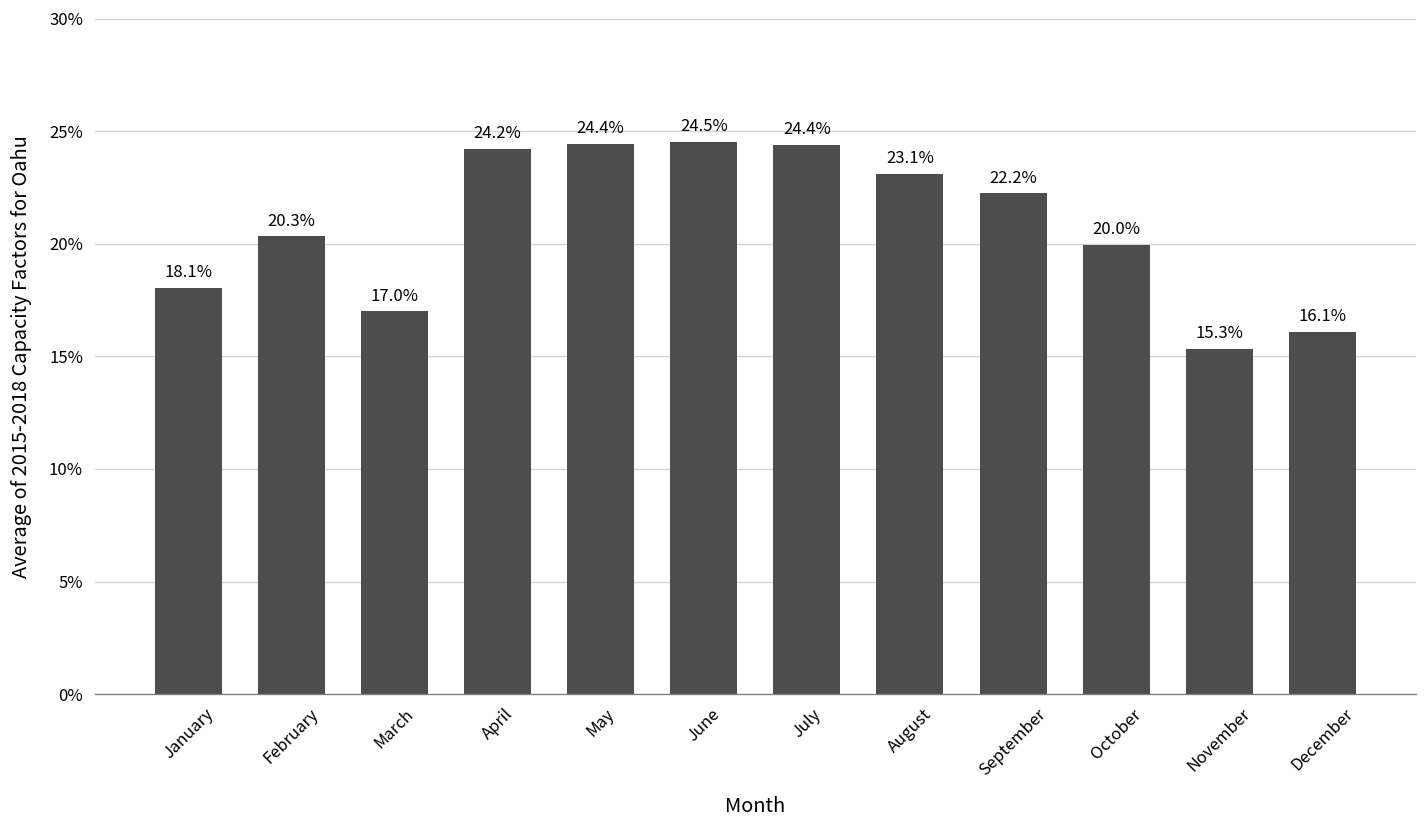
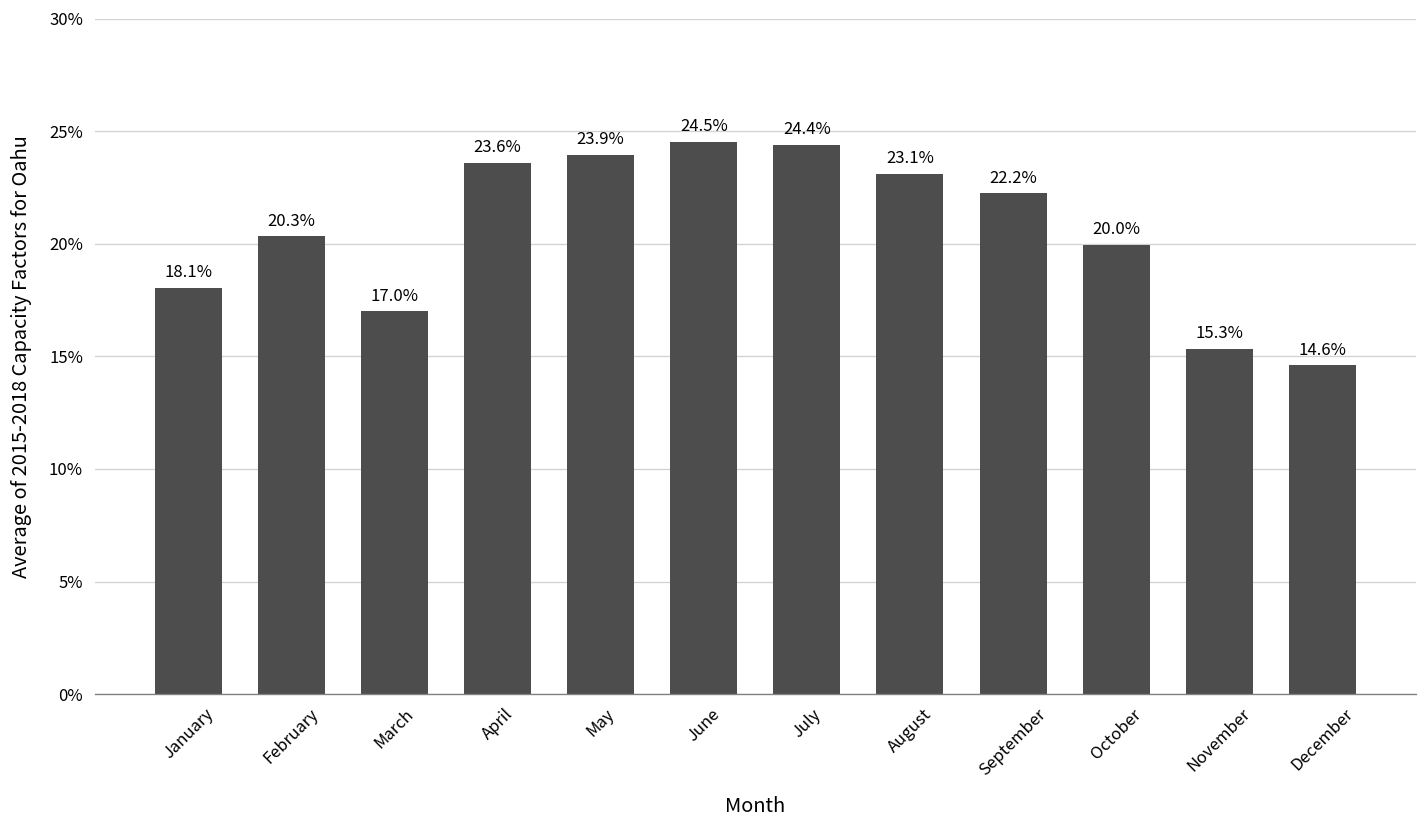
April: 24.2% -> 23.6%
May: 24.4% -> 23.9%
December: 16.1% -> 14.6%
